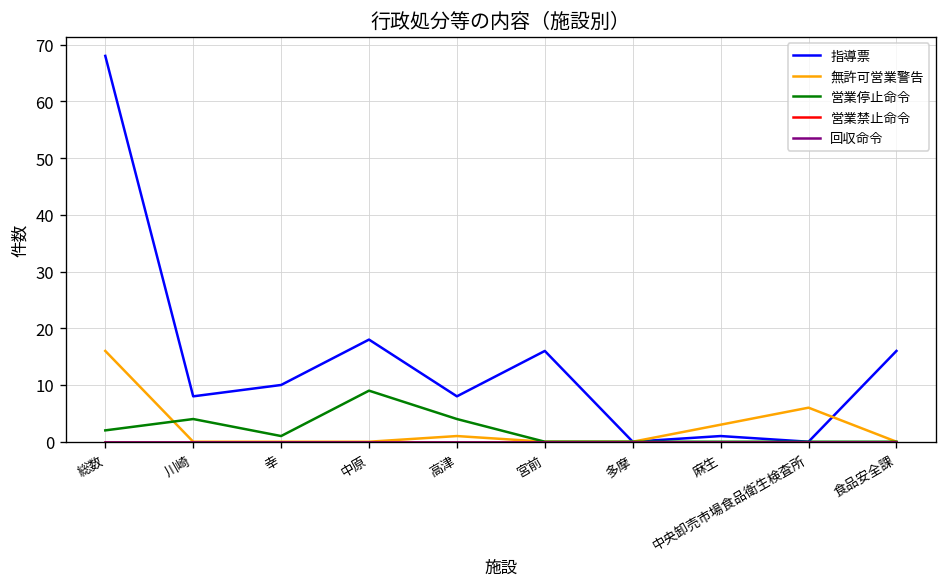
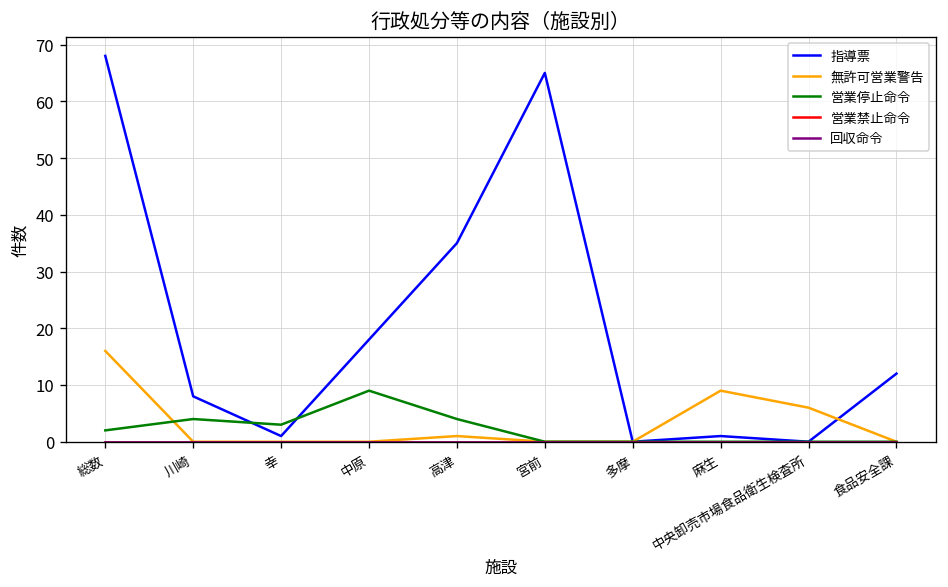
指導票, 幸: 10 -> 1
営業停止命令, 幸: 1 -> 3
指導票, 高津: 8 -> 35
指導票, 宮前: 16 -> 65
無許可営業警告, 麻生: 3 -> 9
指導票, 食品安全課: 16 -> 12
